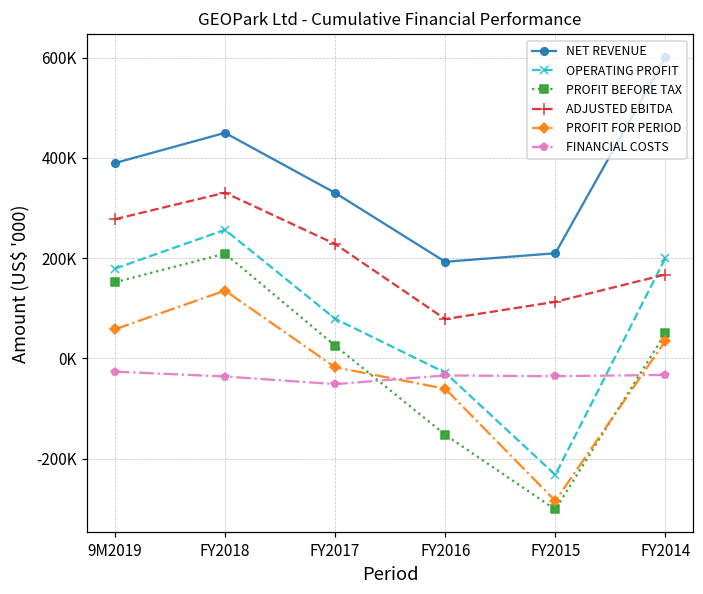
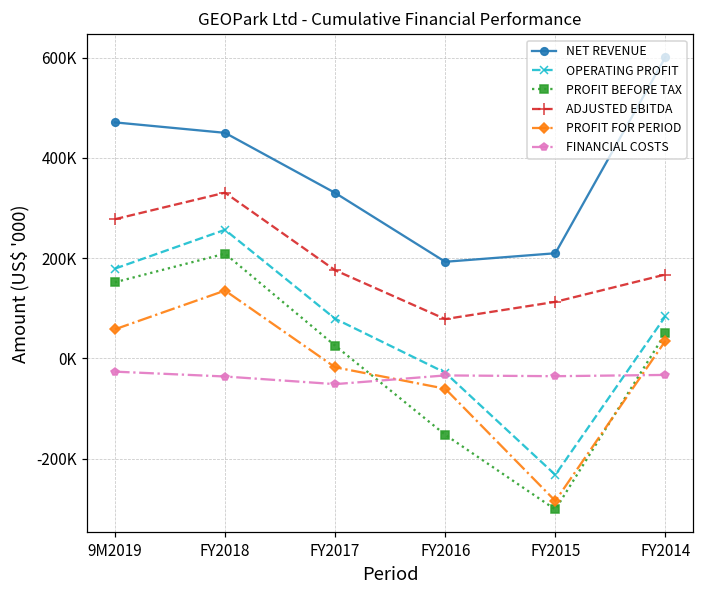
NET REVENUE, 9M2019: 390000 -> 470000
ADJUSTED EBITDA, FY2017: 230000 -> 180000
OPERATING PROFIT, FY2014: 200000 -> 80000
